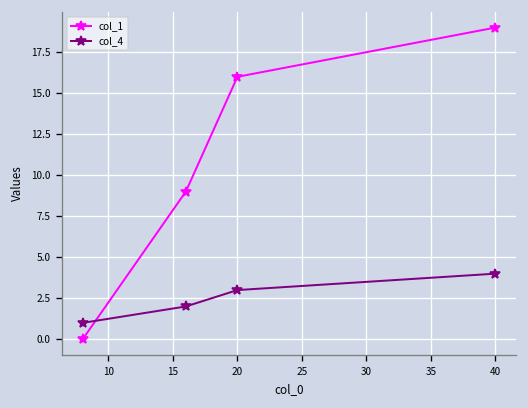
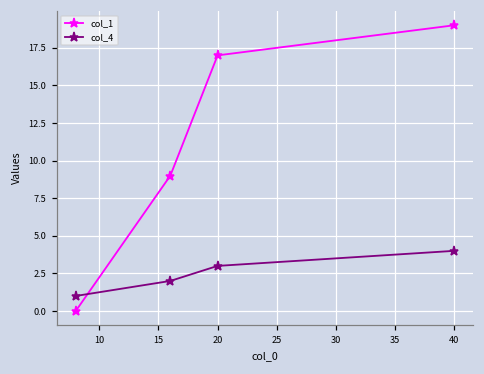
col_1, 20: 16 -> 17
